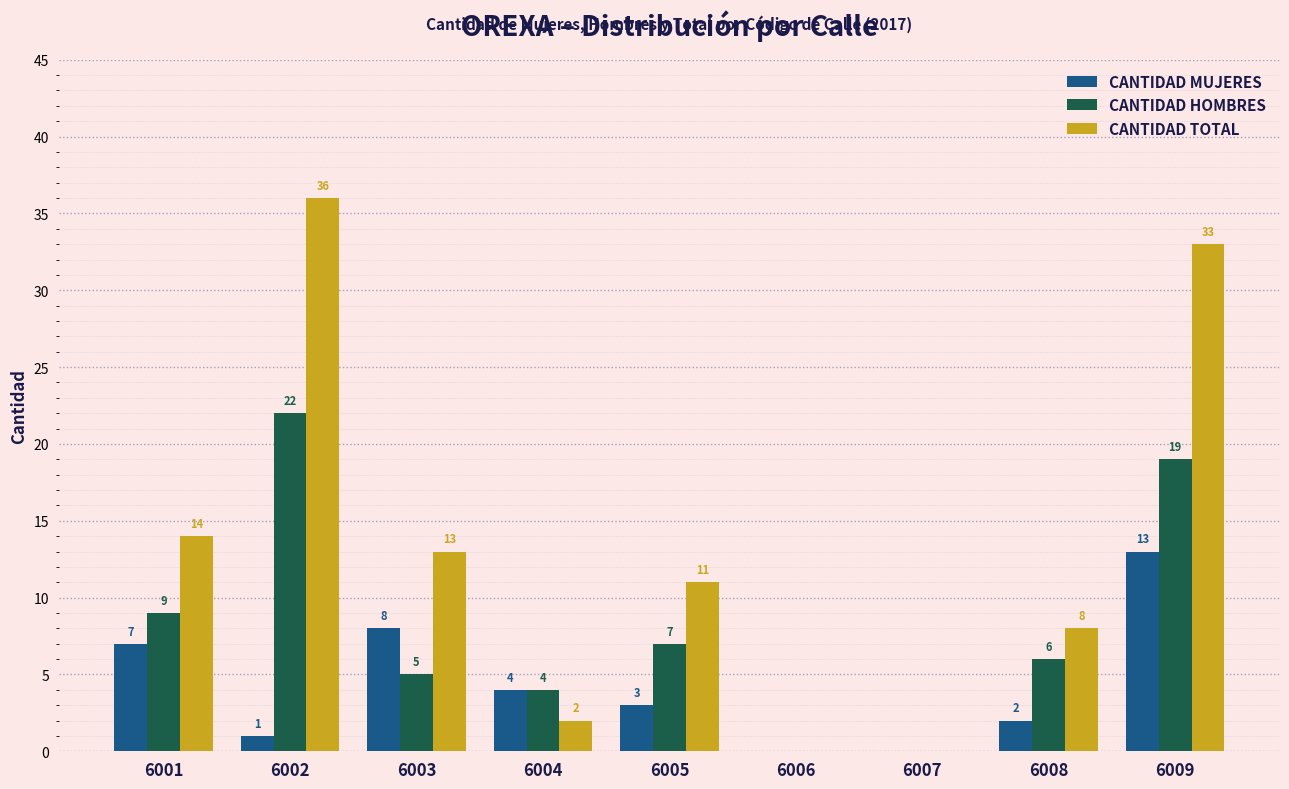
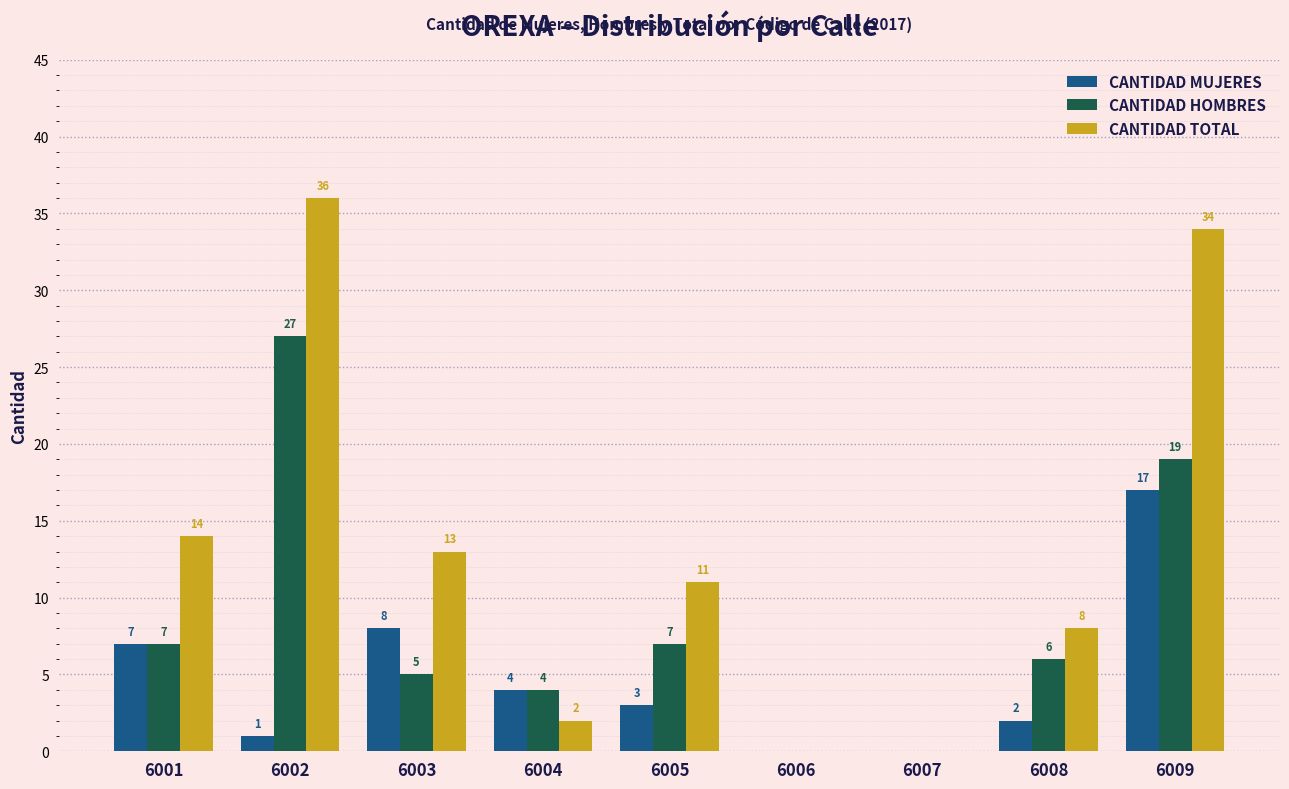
CANTIDAD HOMBRES, 6001: 9 -> 7
CANTIDAD HOMBRES, 6002: 22 -> 27
CANTIDAD MUJERES, 6009: 13 -> 17
CANTIDAD TOTAL, 6009: 33 -> 34
